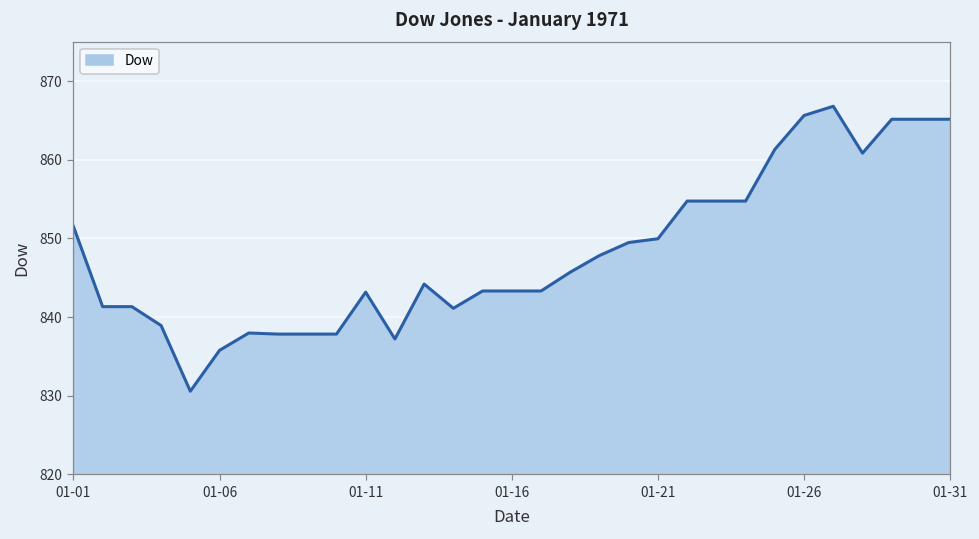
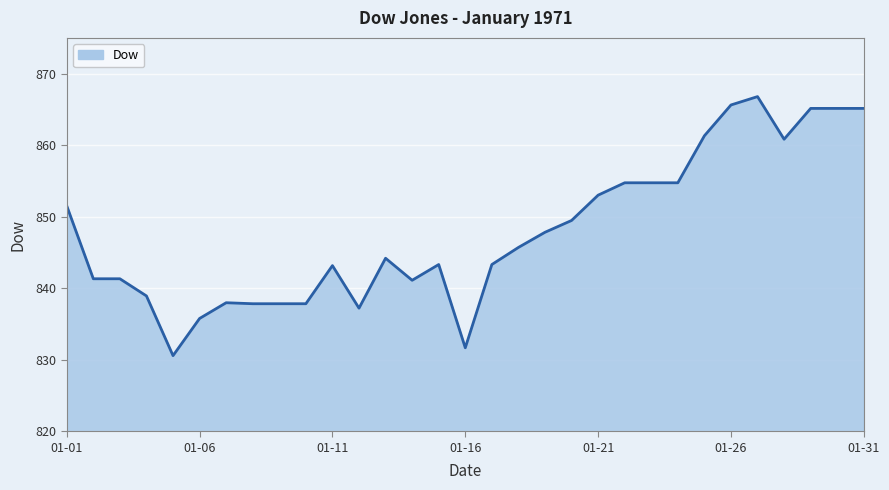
01-16: 843 -> 832
01-21: 850 -> 853
